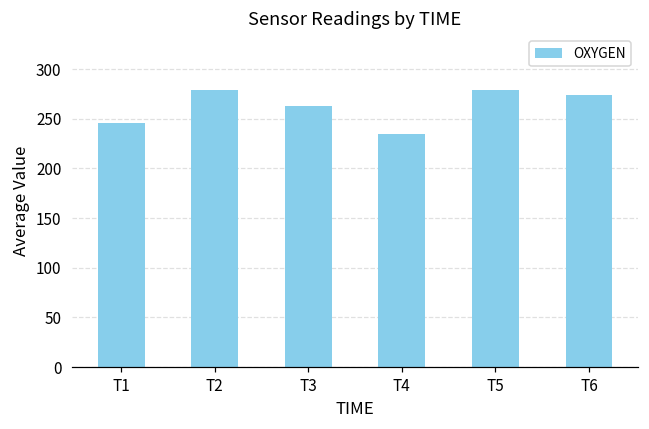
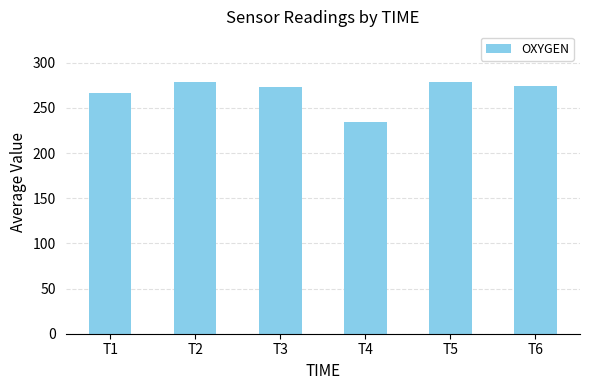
T1: 250 -> 270
T3: 260 -> 270
